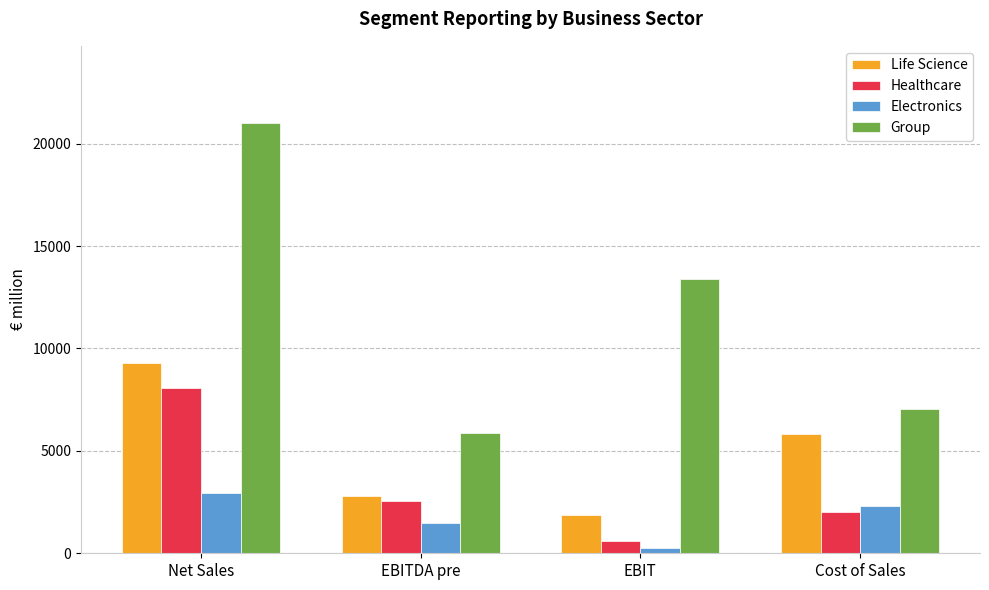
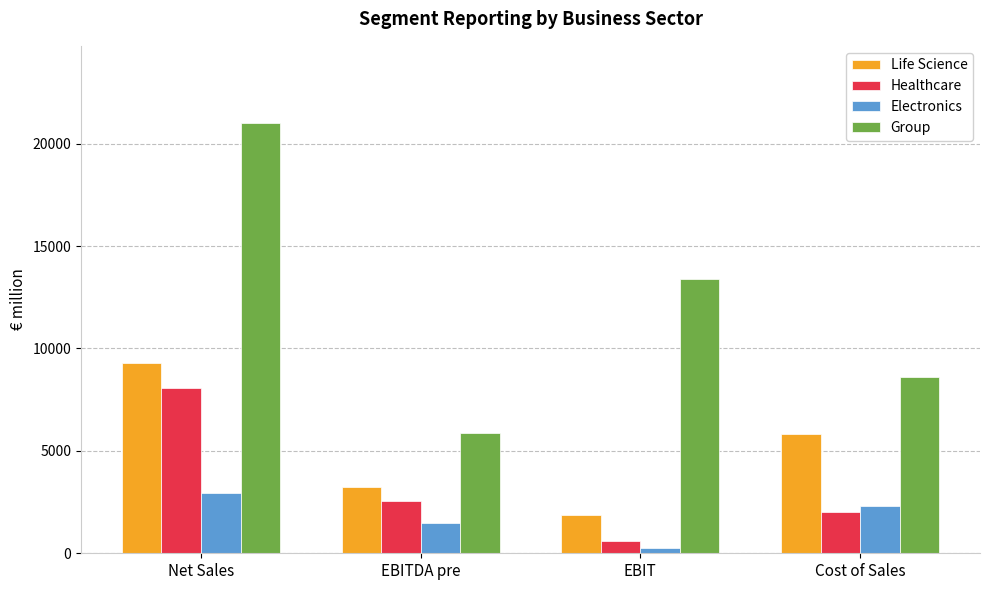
Life Science, EBITDA pre: 2800 -> 3200
Group, Cost of Sales: 7000 -> 8600
